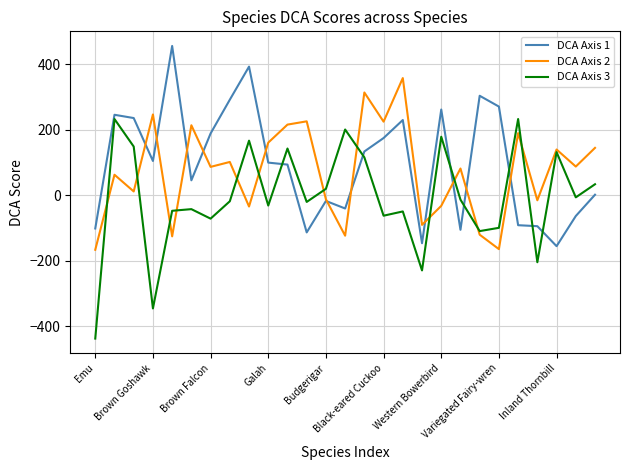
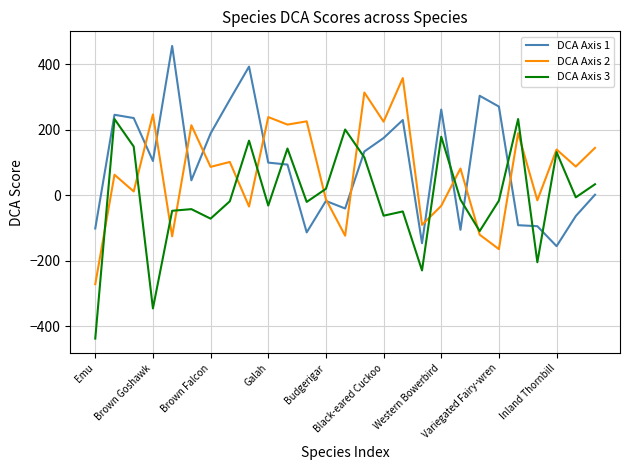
DCA Axis 2, Emu: -170 -> -270
DCA Axis 2, Galah: 160 -> 240
DCA Axis 3, Variegated Fairy-wren: -100 -> -20
